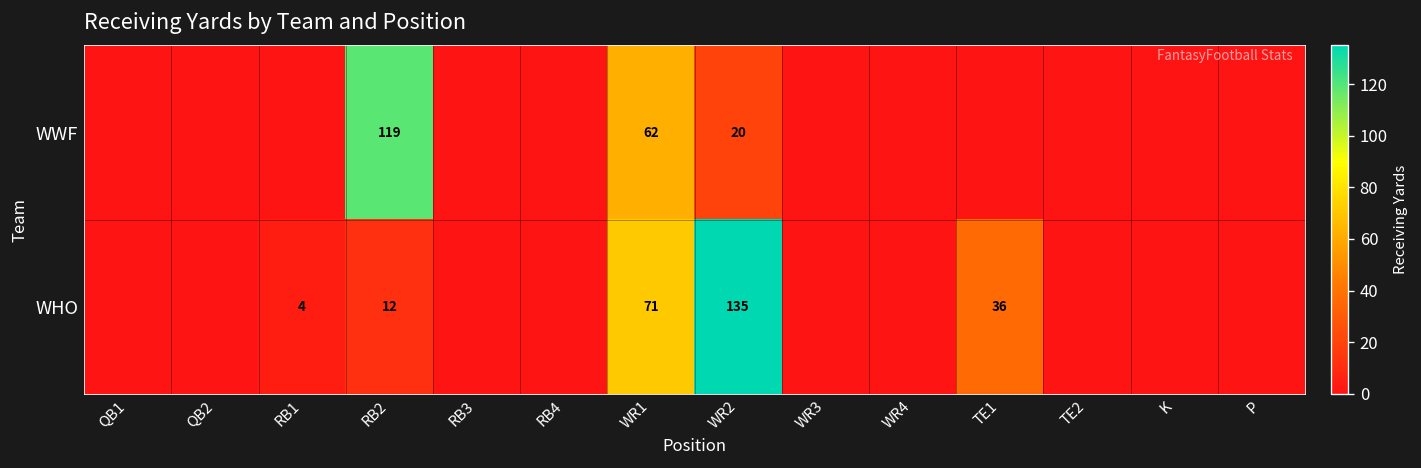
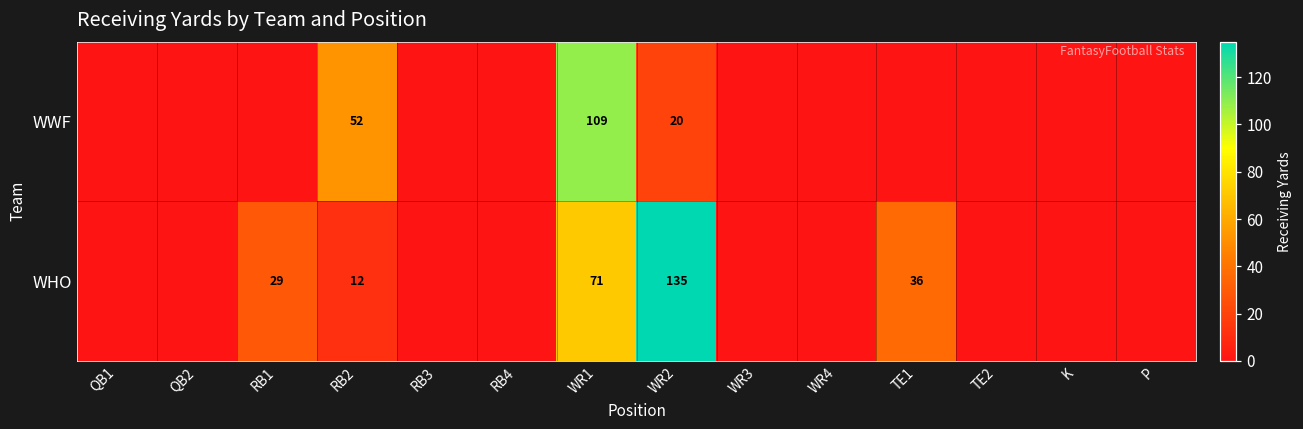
WWF, RB2: 119 -> 52
WWF, WR1: 62 -> 109
WHO, RB1: 4 -> 29
